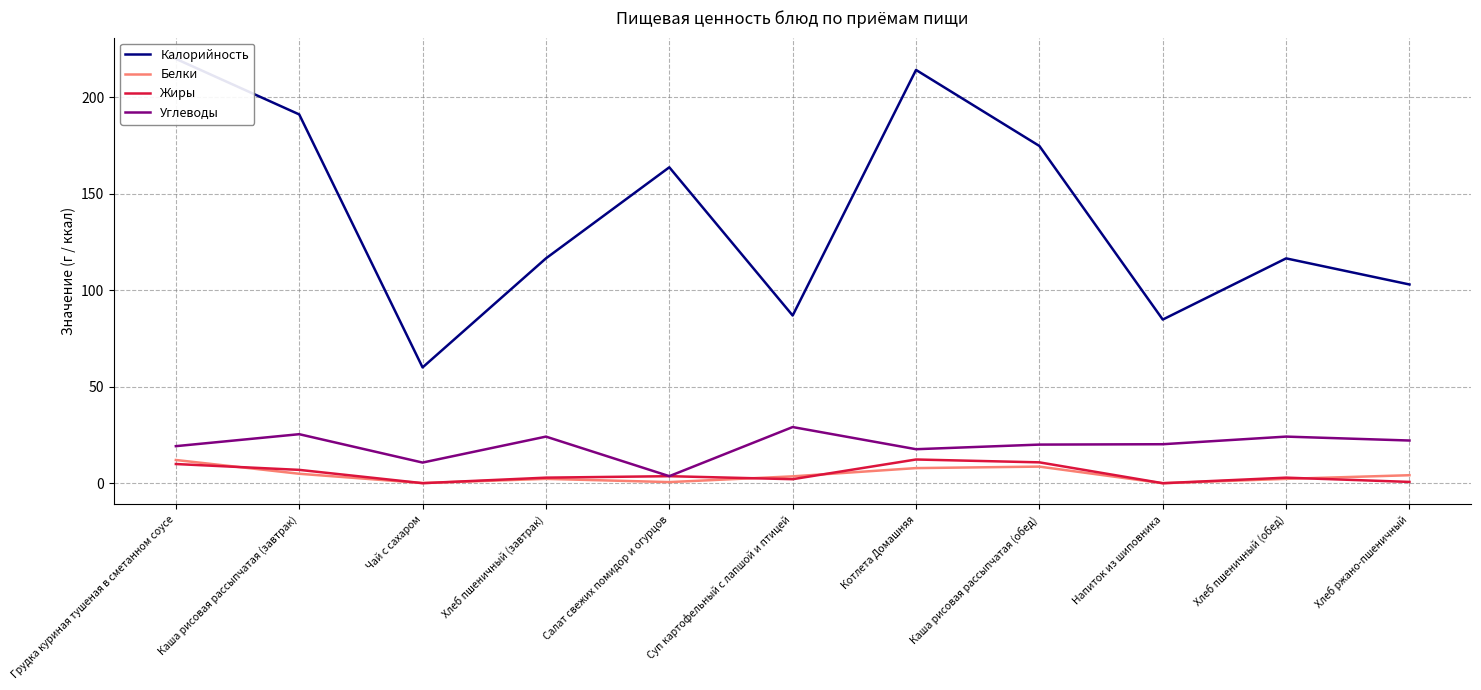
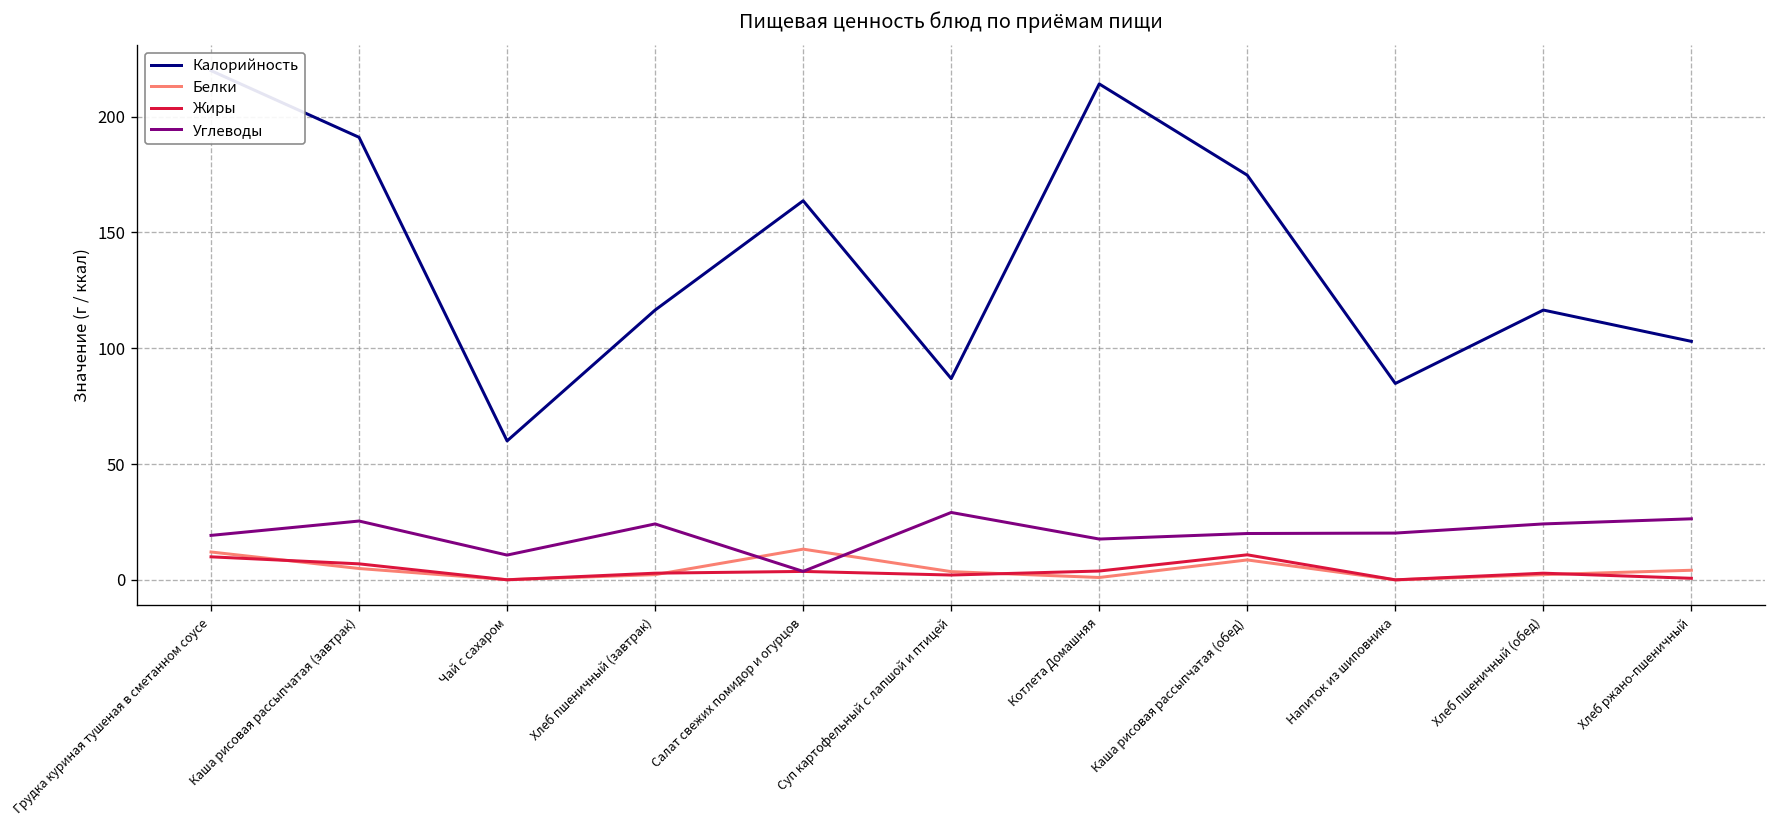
Белки, Салат свежих помидор и огурцов: 1 -> 13
Белки, Котлета Домашняя: 8 -> 1
Жиры, Котлета Домашняя: 12 -> 4
Углеводы, Хлеб ржано-пшеничный: 22 -> 26
